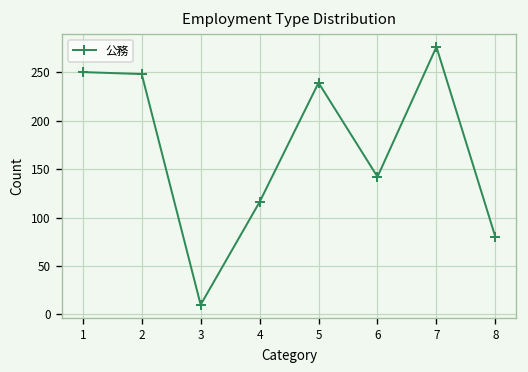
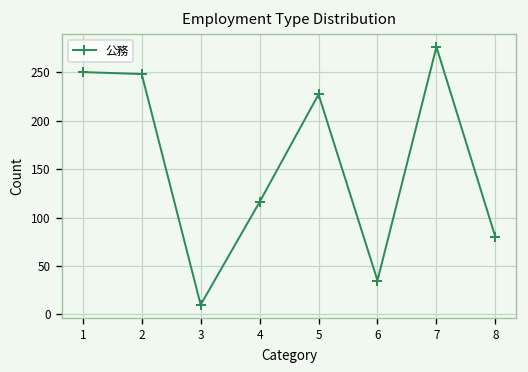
5: 240 -> 230
6: 140 -> 40
